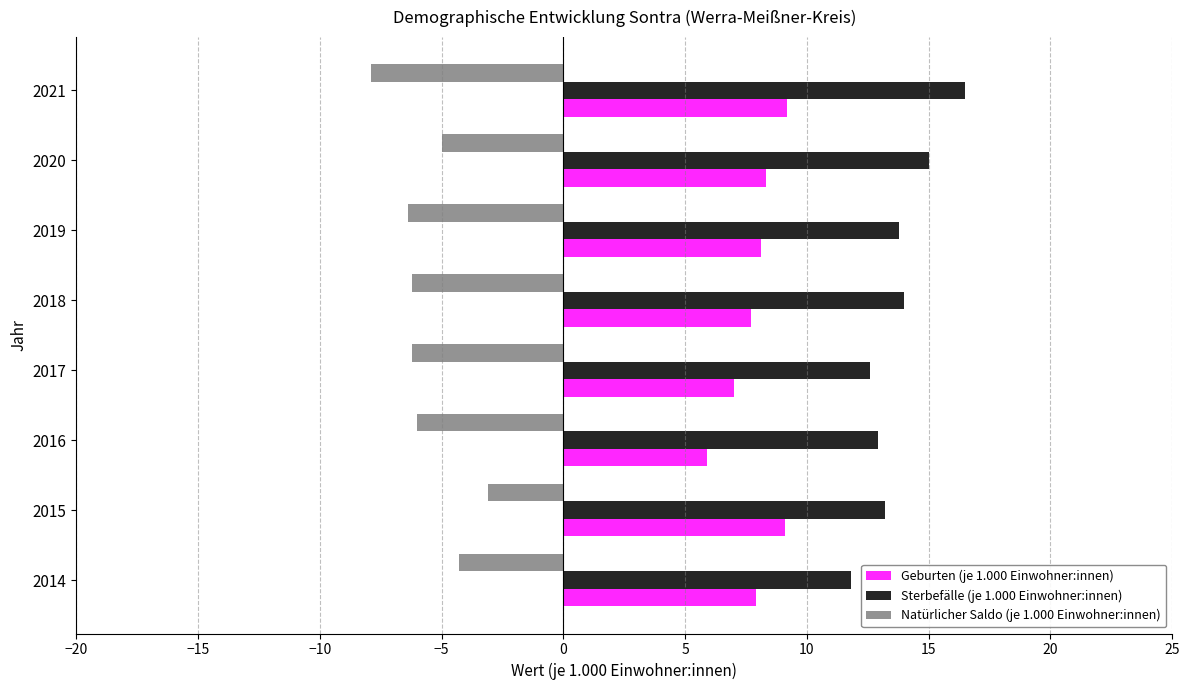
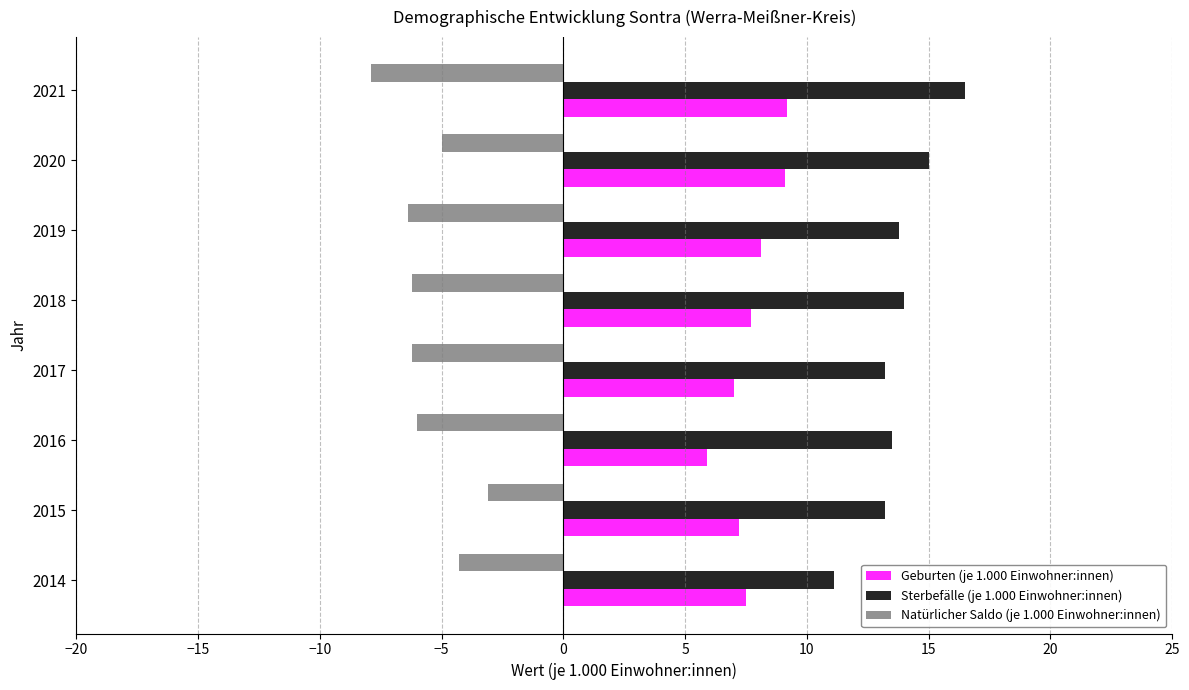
Geburten (je 1.000 Einwohner:innen), 2020: 8.3 -> 9.1
Sterbefälle (je 1.000 Einwohner:innen), 2017: 12.6 -> 13.2
Sterbefälle (je 1.000 Einwohner:innen), 2016: 12.9 -> 13.5
Geburten (je 1.000 Einwohner:innen), 2015: 9.1 -> 7.2
Sterbefälle (je 1.000 Einwohner:innen), 2014: 11.8 -> 11.1
Geburten (je 1.000 Einwohner:innen), 2014: 7.9 -> 7.5
